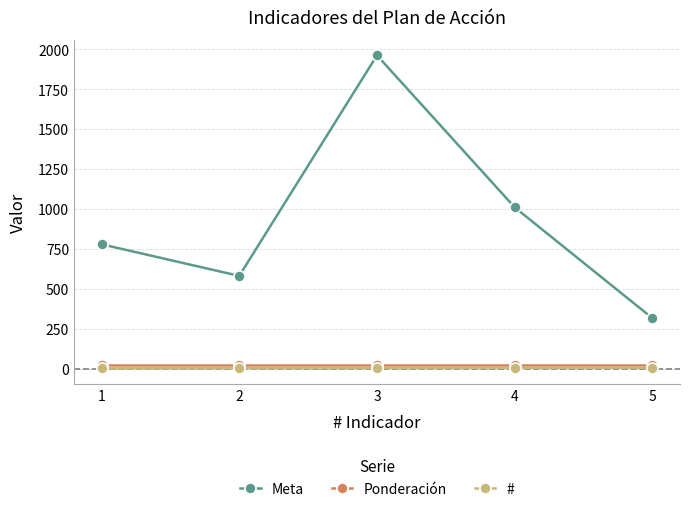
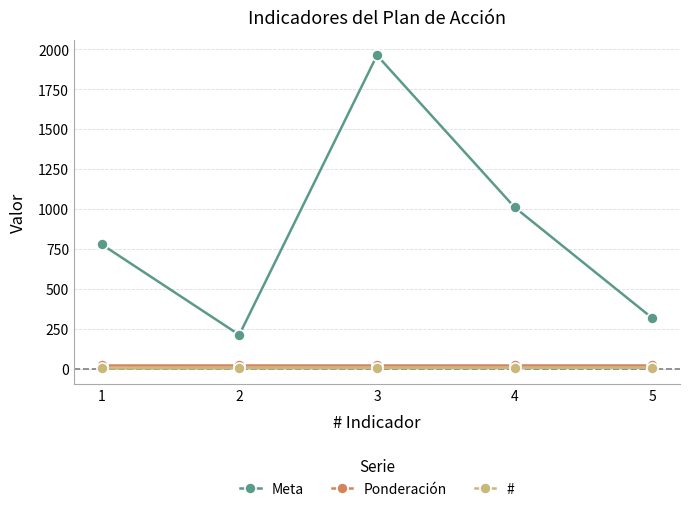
Meta, 2: 580 -> 210
